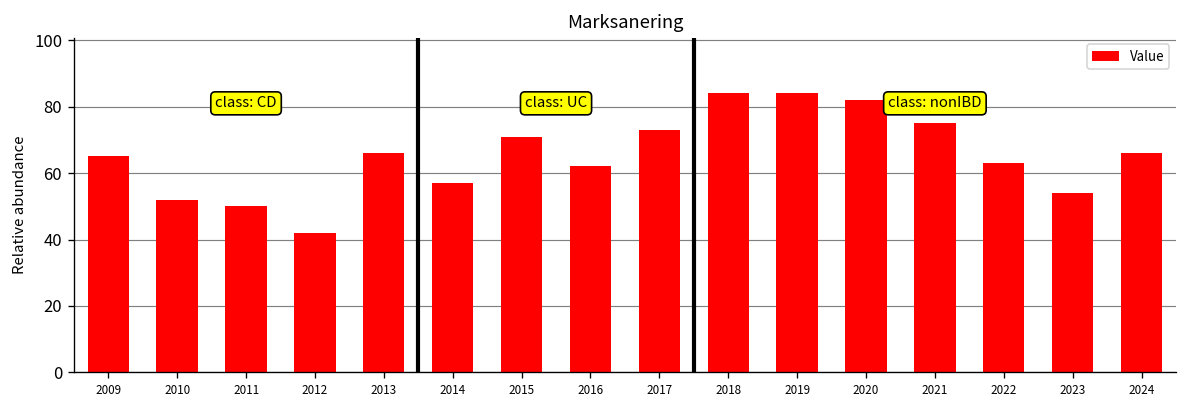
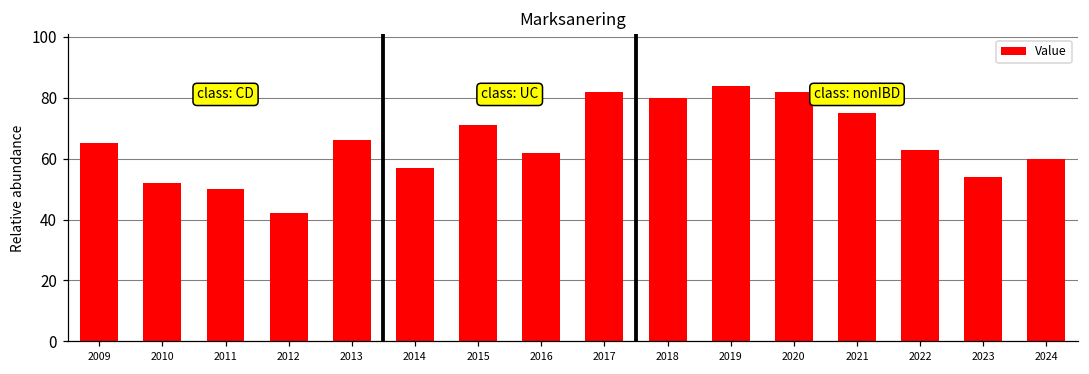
2017: 73 -> 82
2018: 84 -> 80
2024: 66 -> 60
